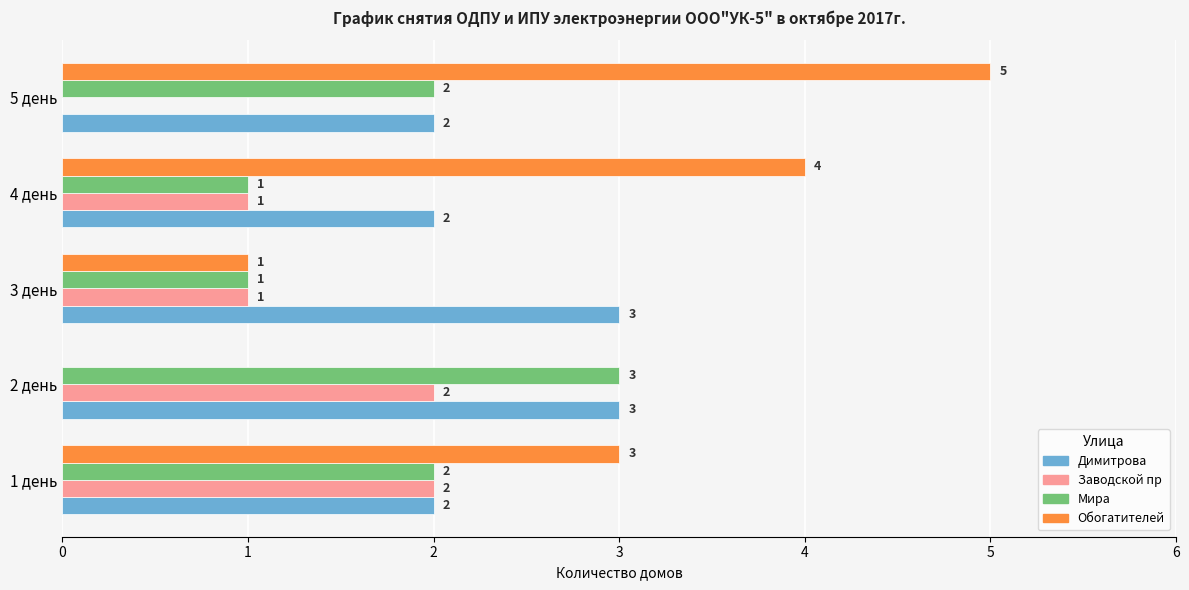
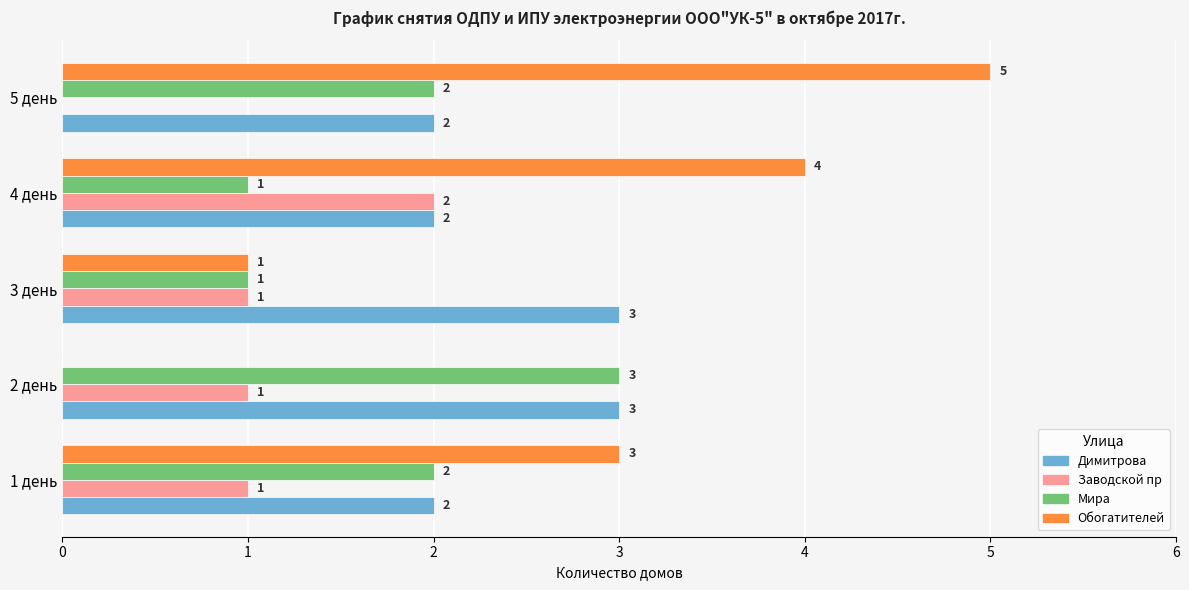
Заводской пр, 4 день: 1 -> 2
Заводской пр, 2 день: 2 -> 1
Заводской пр, 1 день: 2 -> 1
